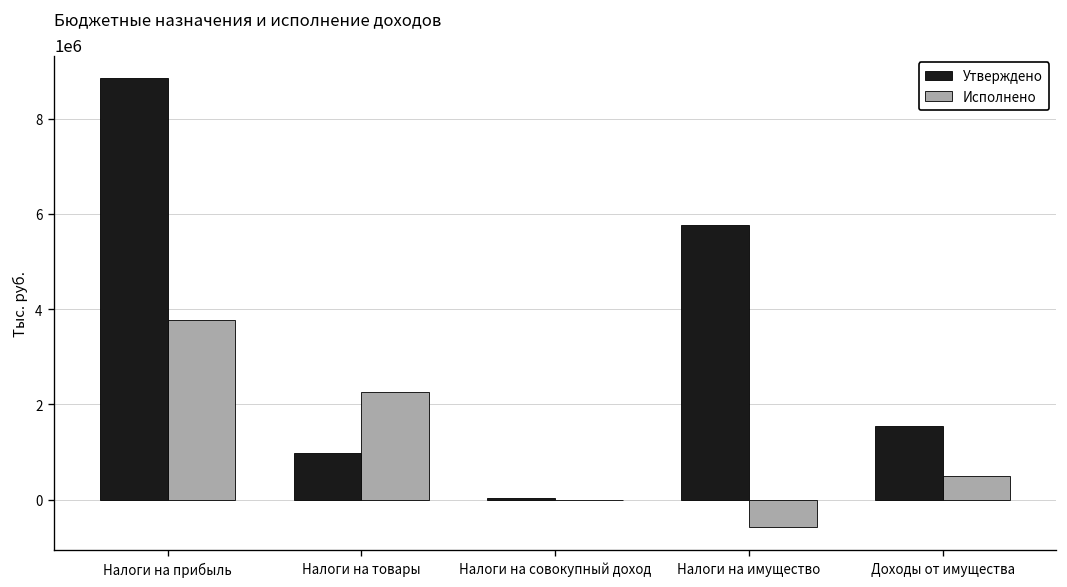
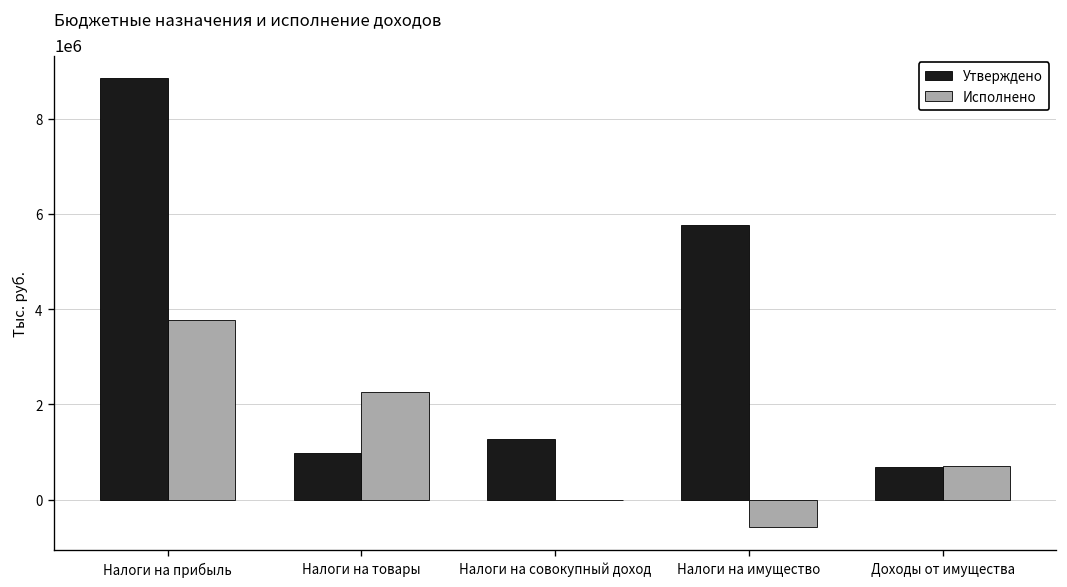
Утверждено, Налоги на совокупный доход: 0 -> 1300000
Утверждено, Доходы от имущества: 1500000 -> 700000
Исполнено, Доходы от имущества: 500000 -> 700000
